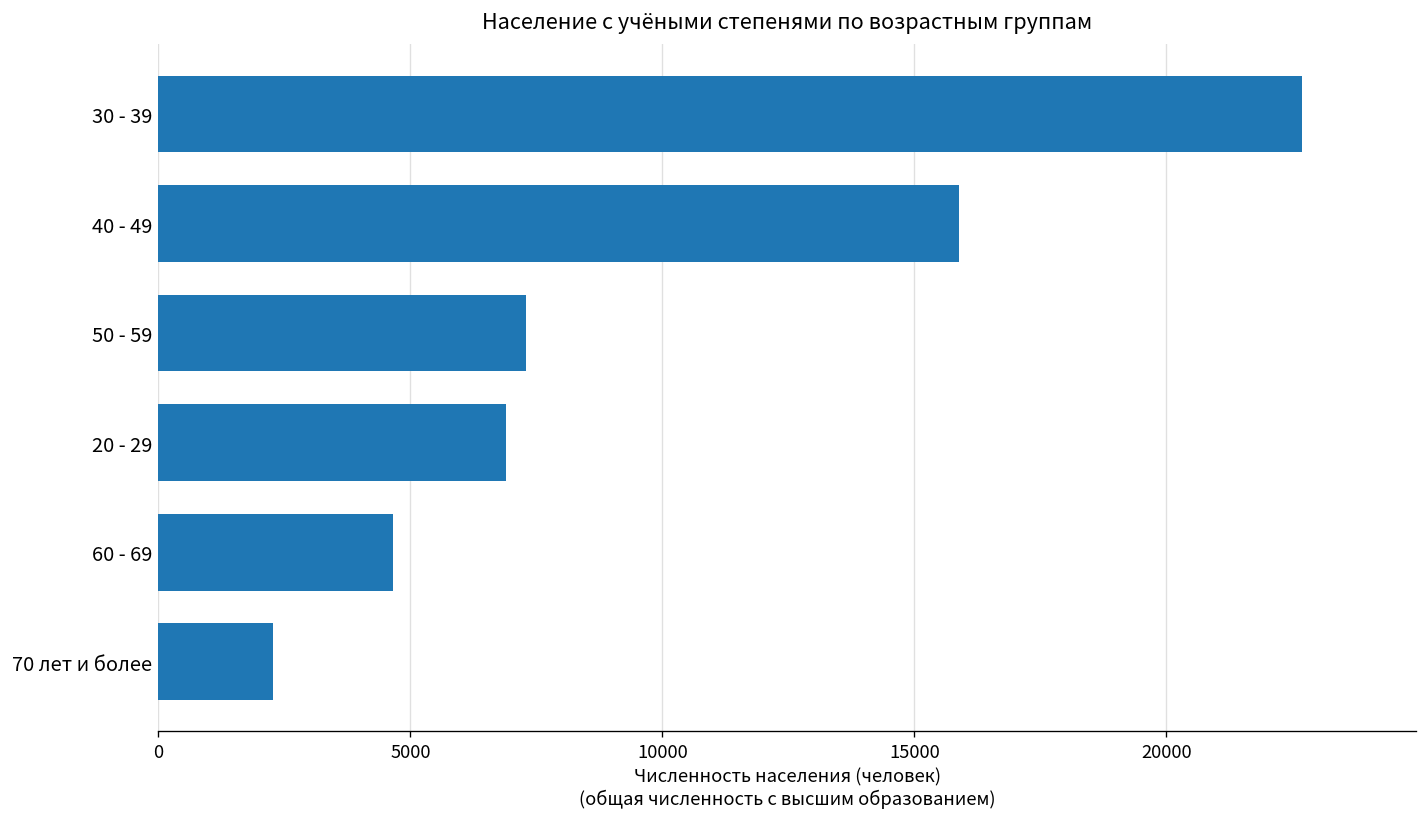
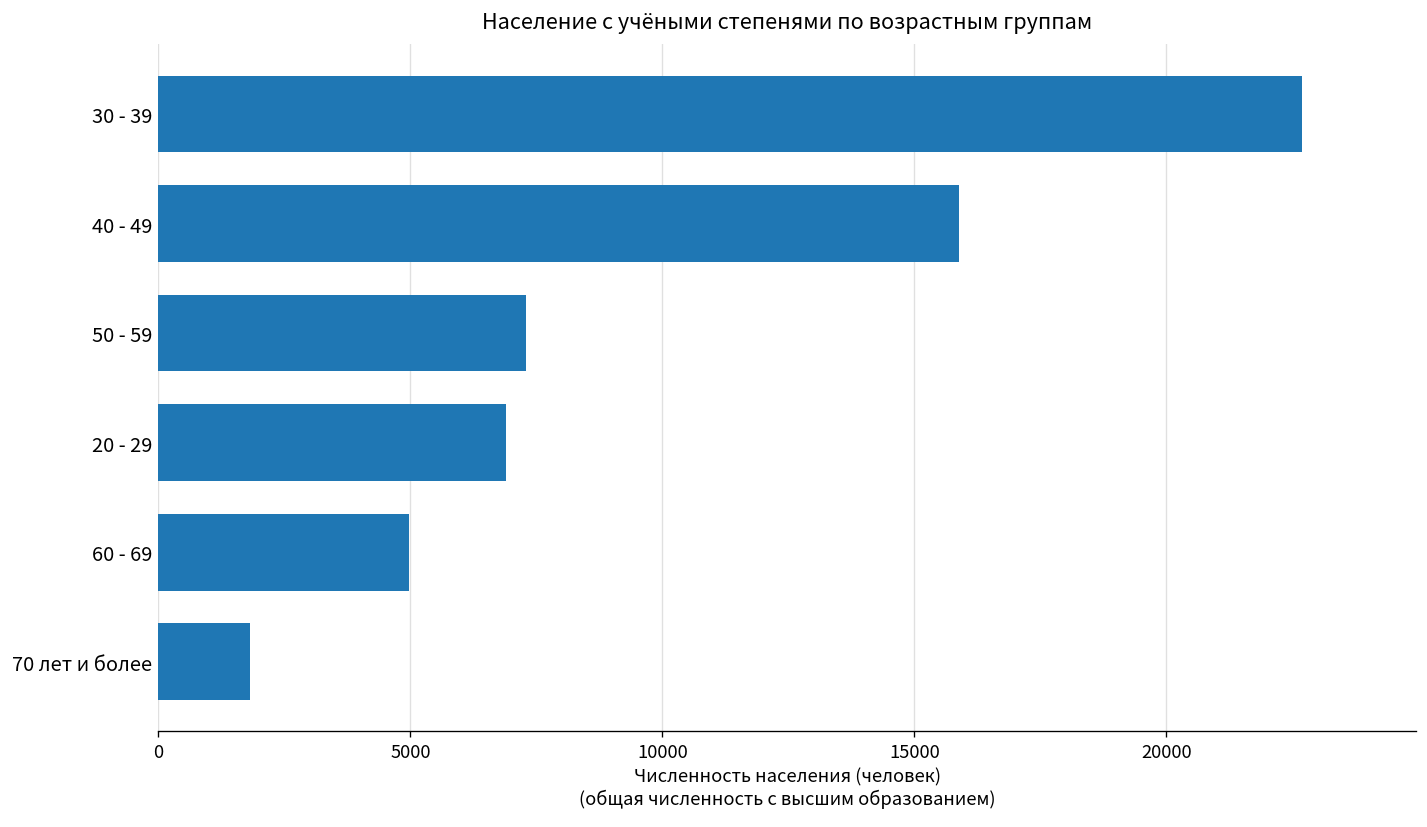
60 - 69: 4700 -> 5000
70 лет и более: 2300 -> 1800
